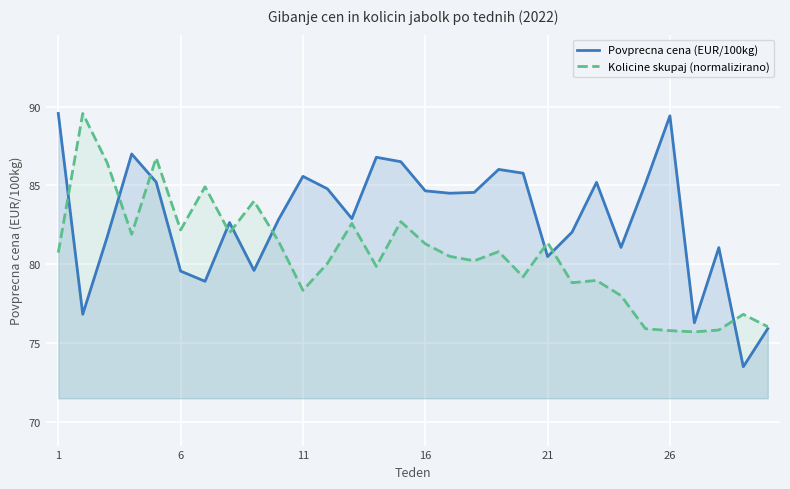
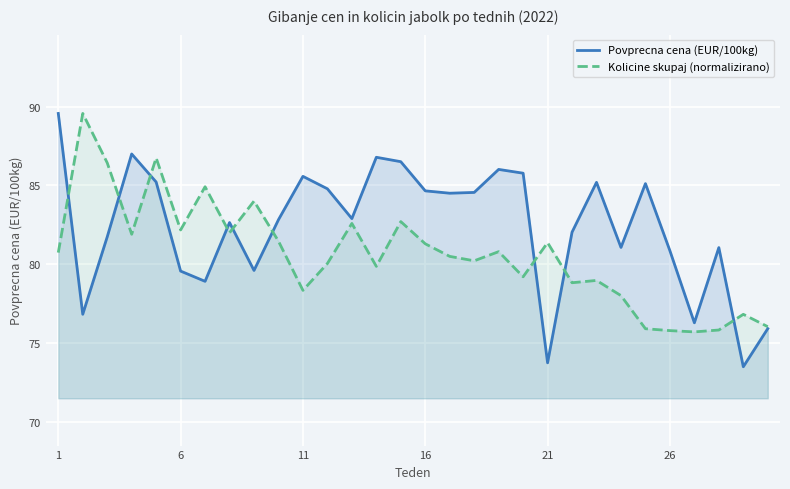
Povprecna cena (EUR/100kg), 21: 80.5 -> 73.8
Povprecna cena (EUR/100kg), 26: 89.4 -> 80.9
